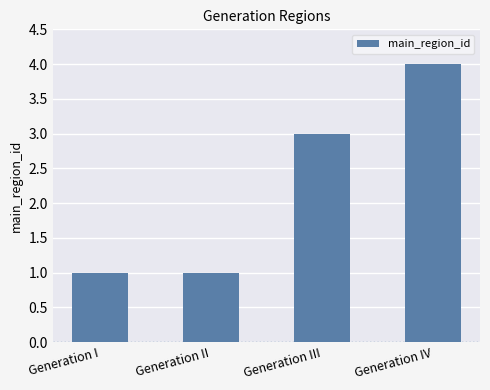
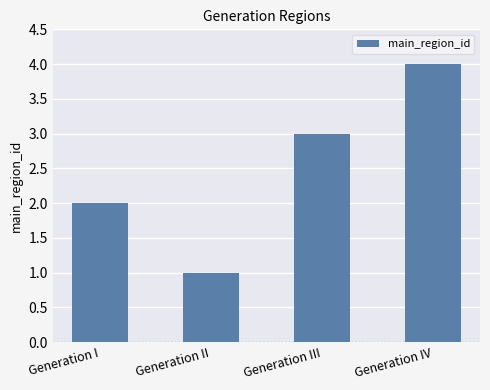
Generation I: 1 -> 2
